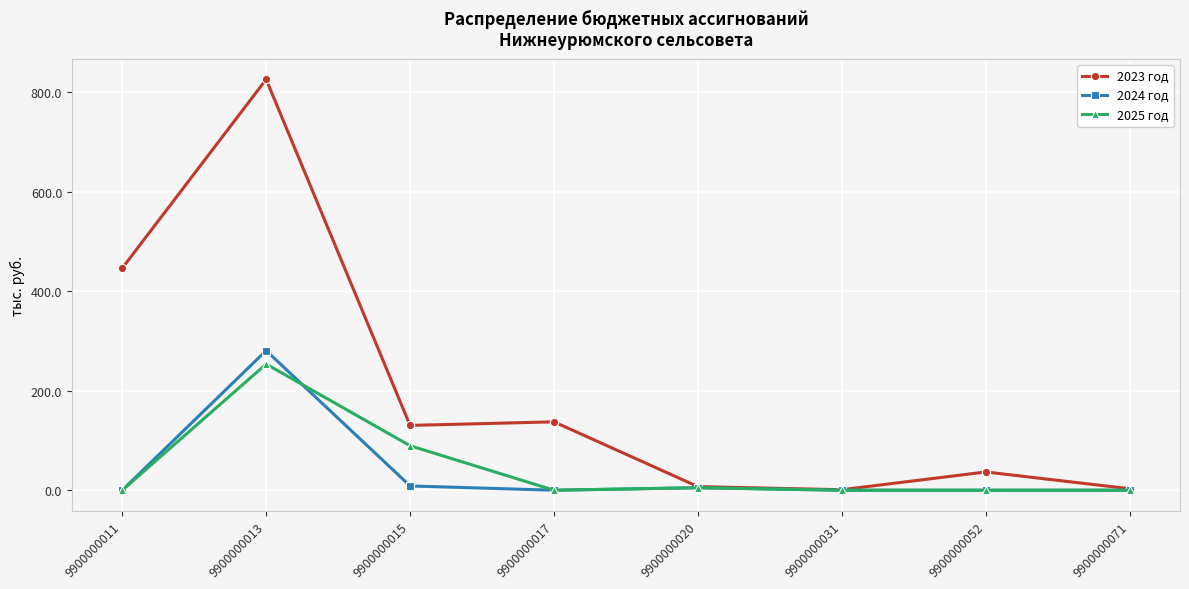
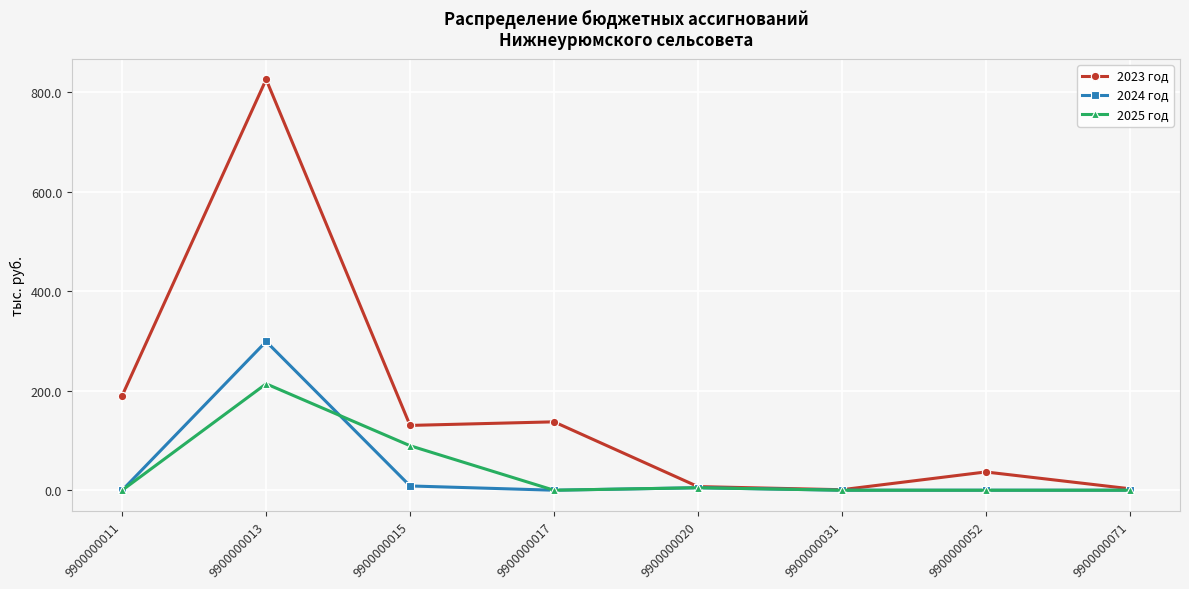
2023 год, 9900000011: 450 -> 190
2024 год, 9900000013: 280 -> 300
2025 год, 9900000013: 250 -> 210
